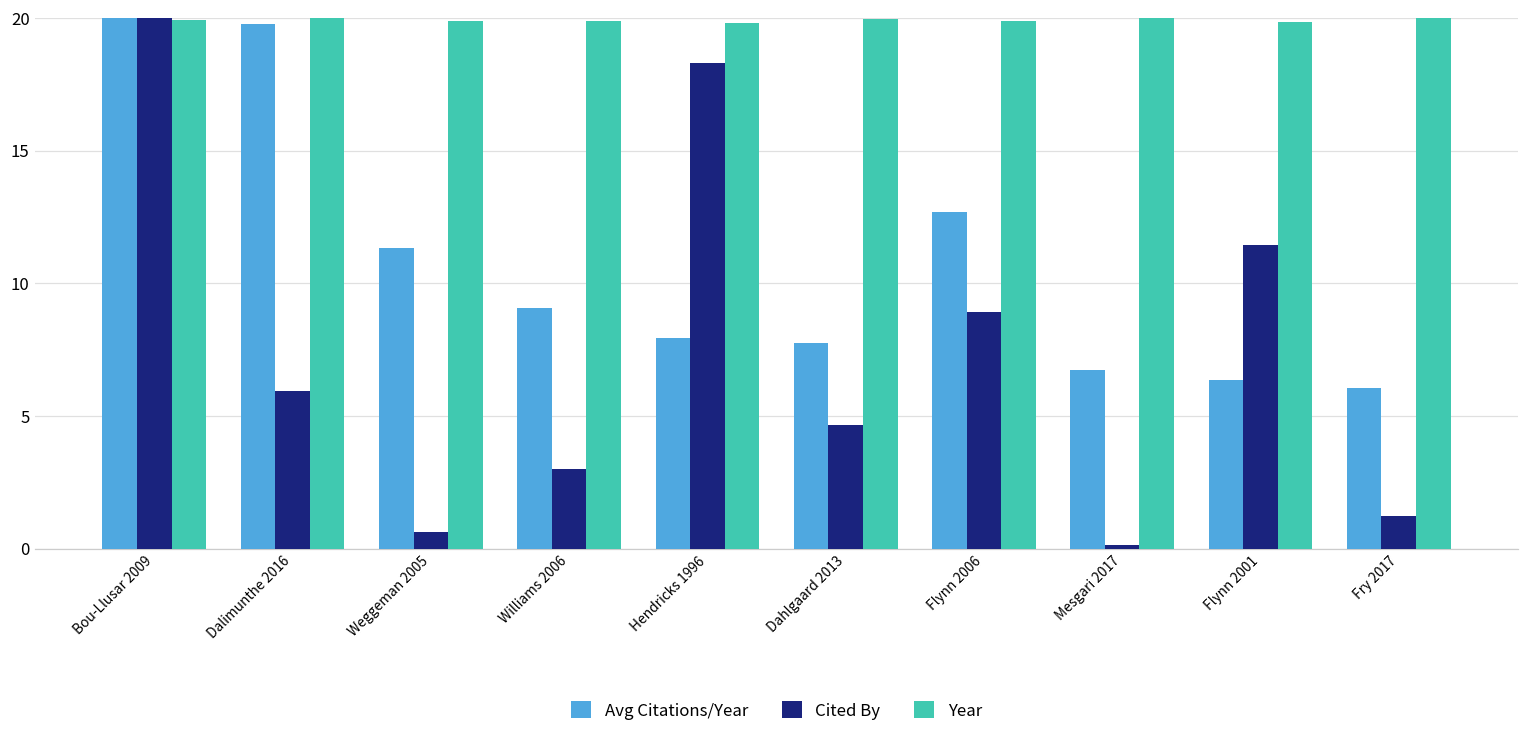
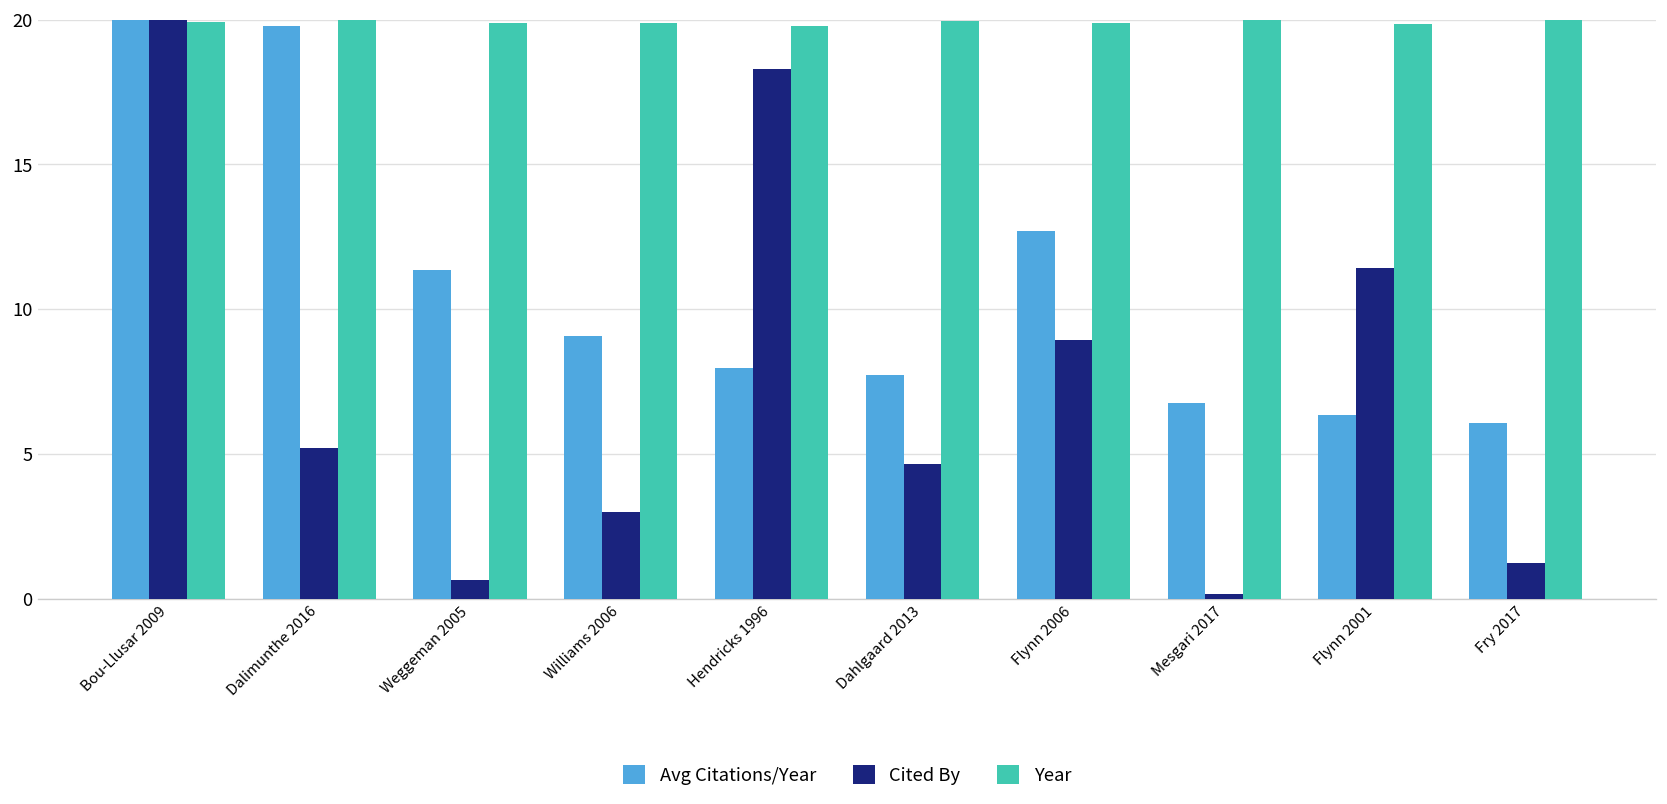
Cited By, Dalimunthe 2016: 5.9 -> 5.2
